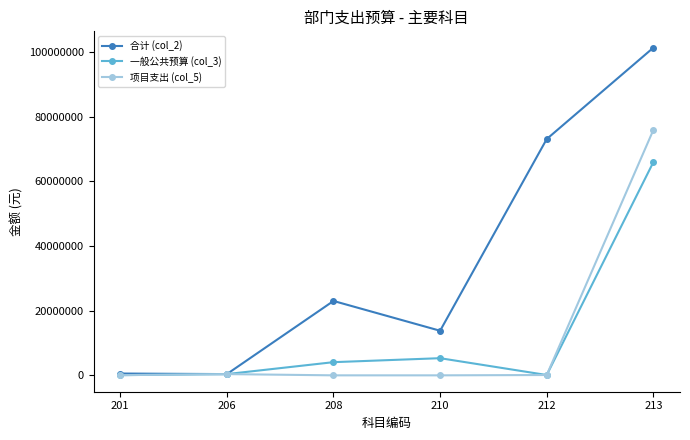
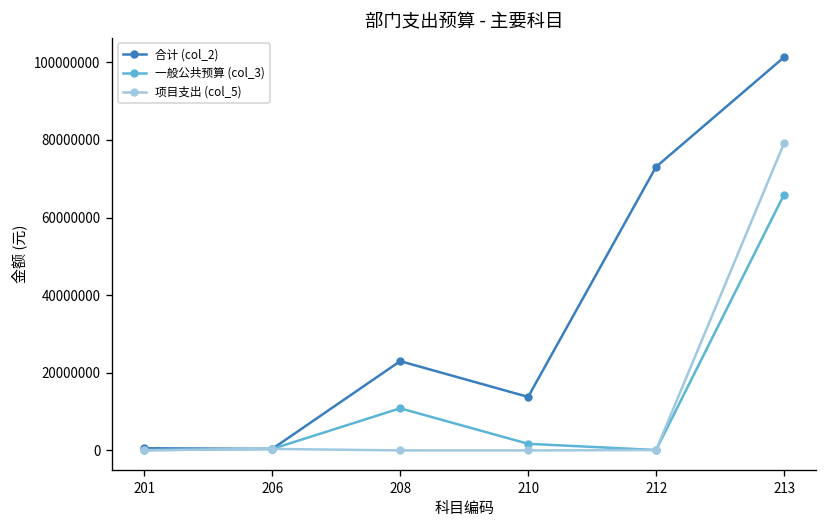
一般公共预算 (col_3), 208: 4000000 -> 11000000
一般公共预算 (col_3), 210: 5000000 -> 2000000
项目支出 (col_5), 213: 76000000 -> 79000000
